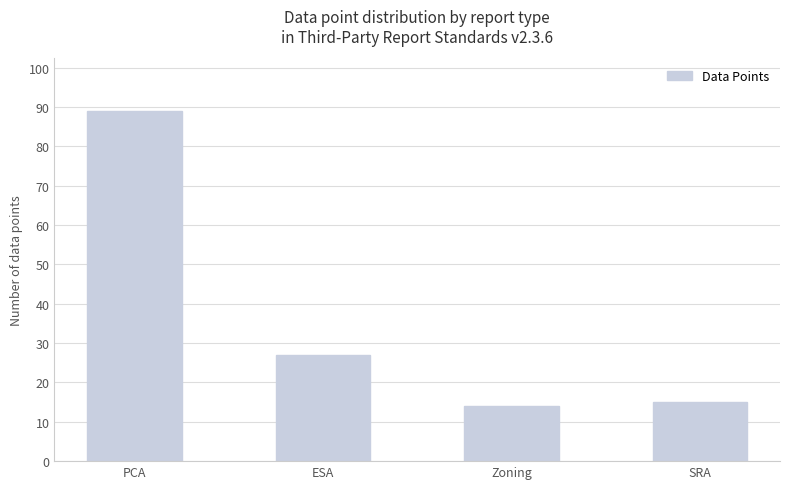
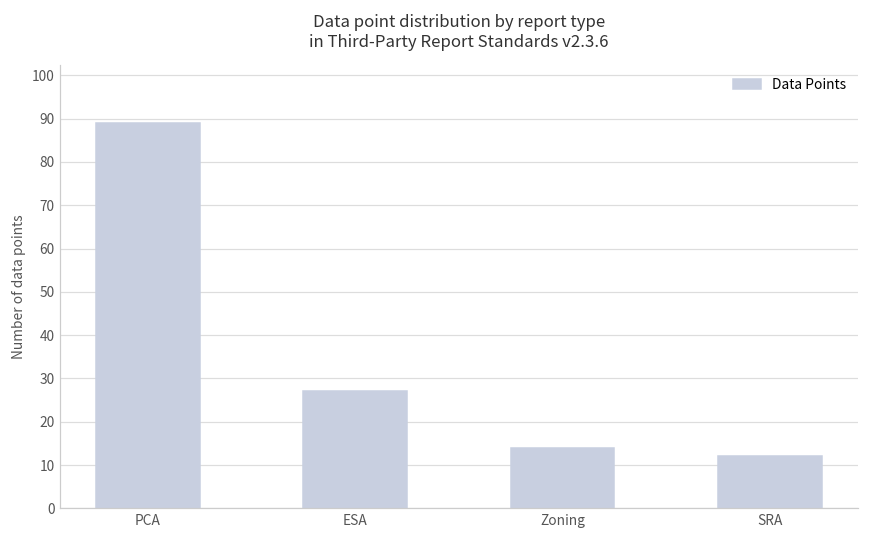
SRA: 15 -> 12
